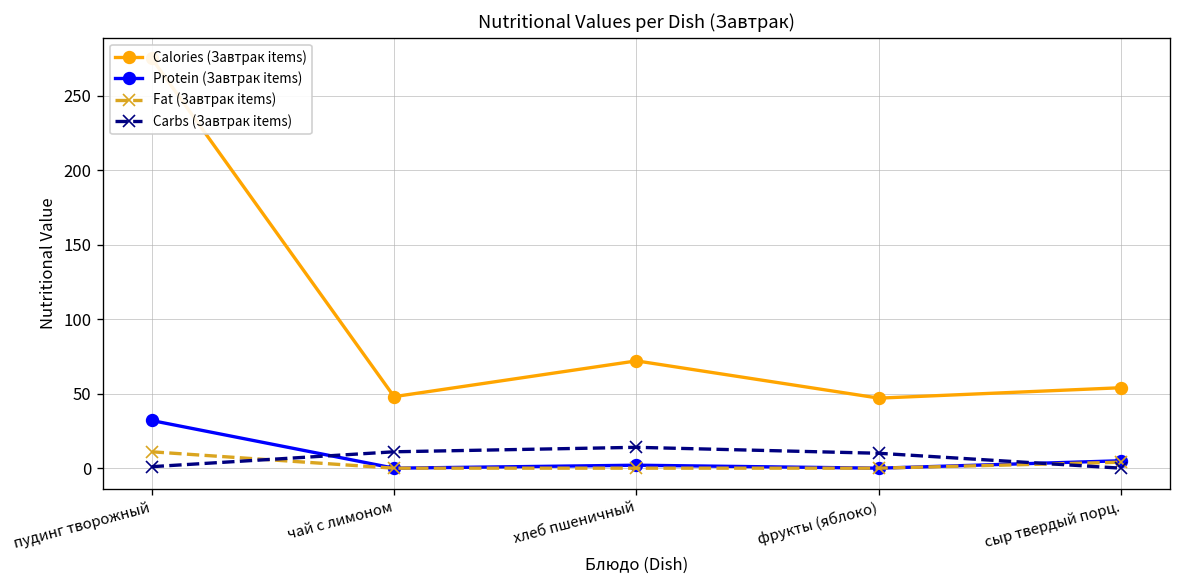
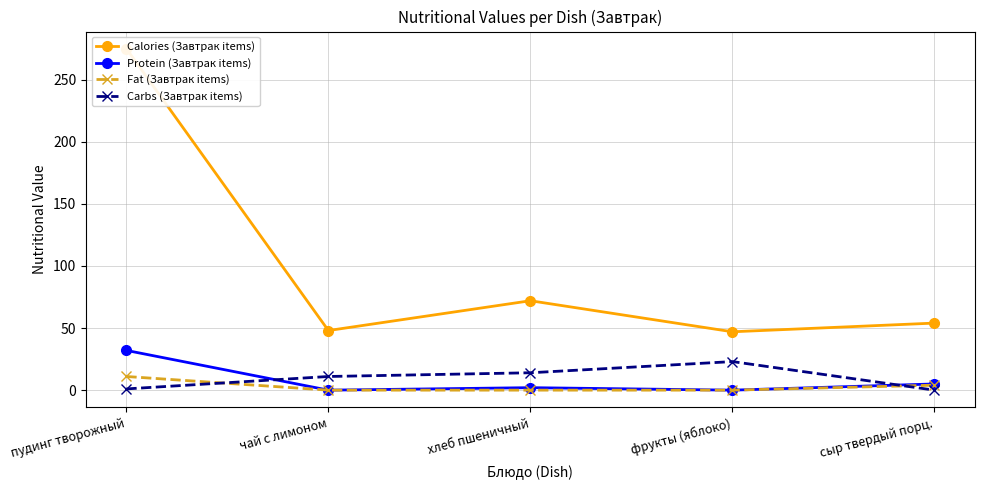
Carbs (Завтрак items), фрукты (яблоко): 10 -> 23
